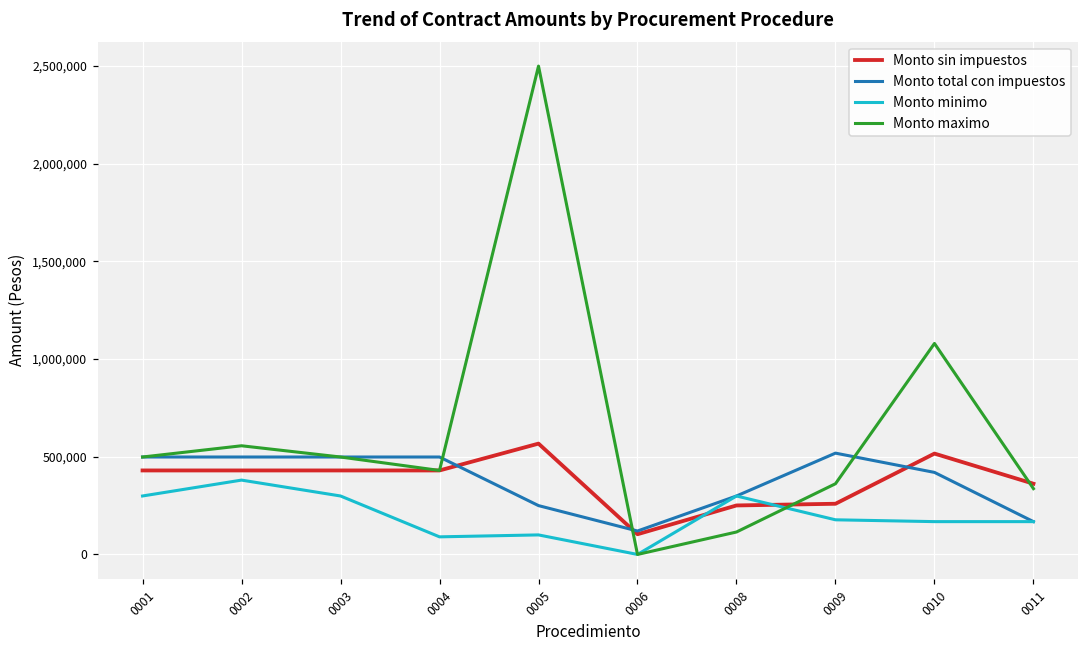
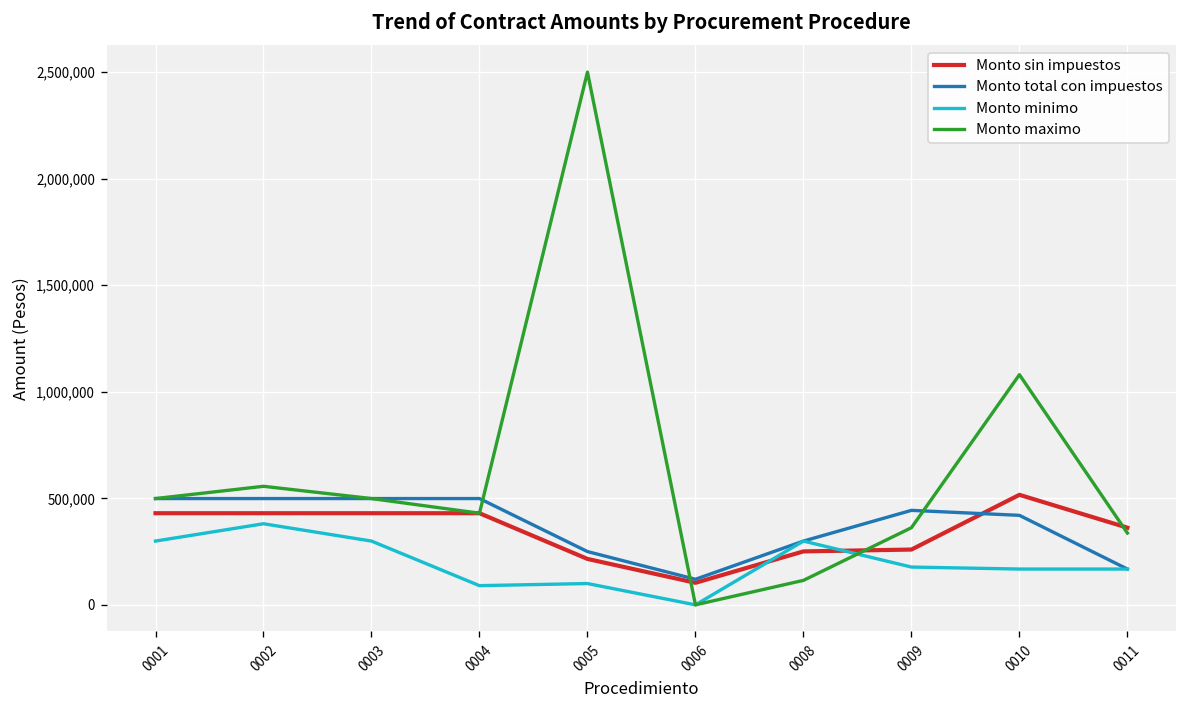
Monto sin impuestos, 0005: 570,000 -> 220,000
Monto total con impuestos, 0009: 520,000 -> 440,000
